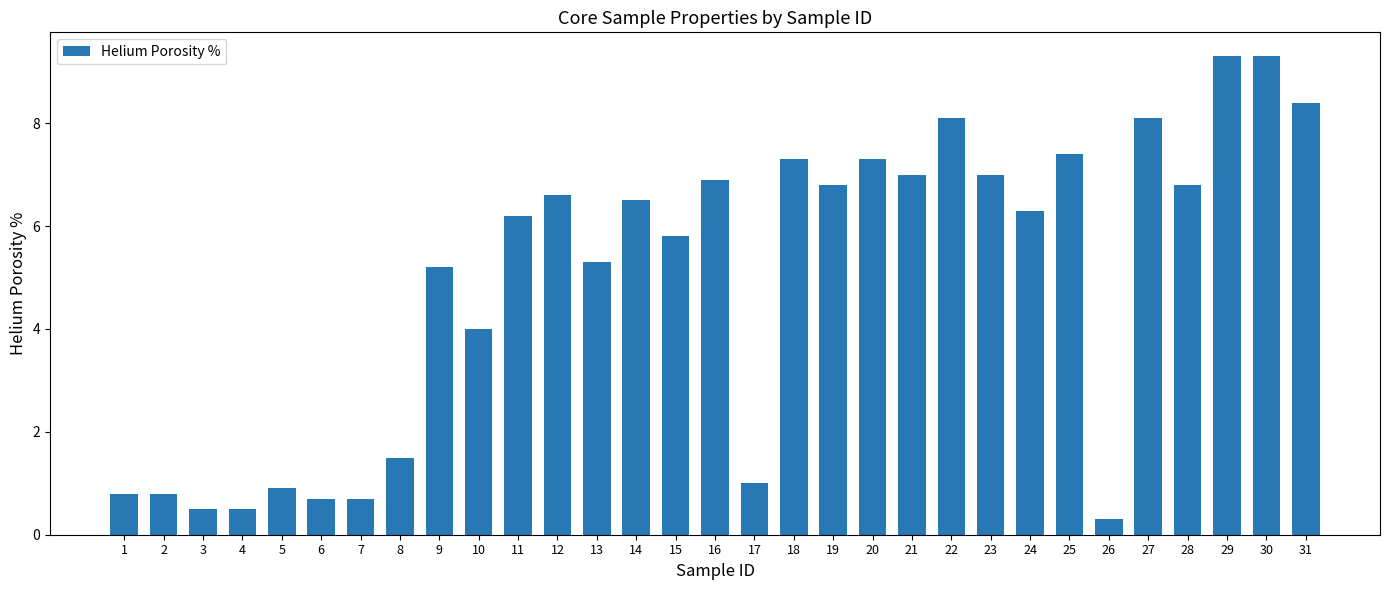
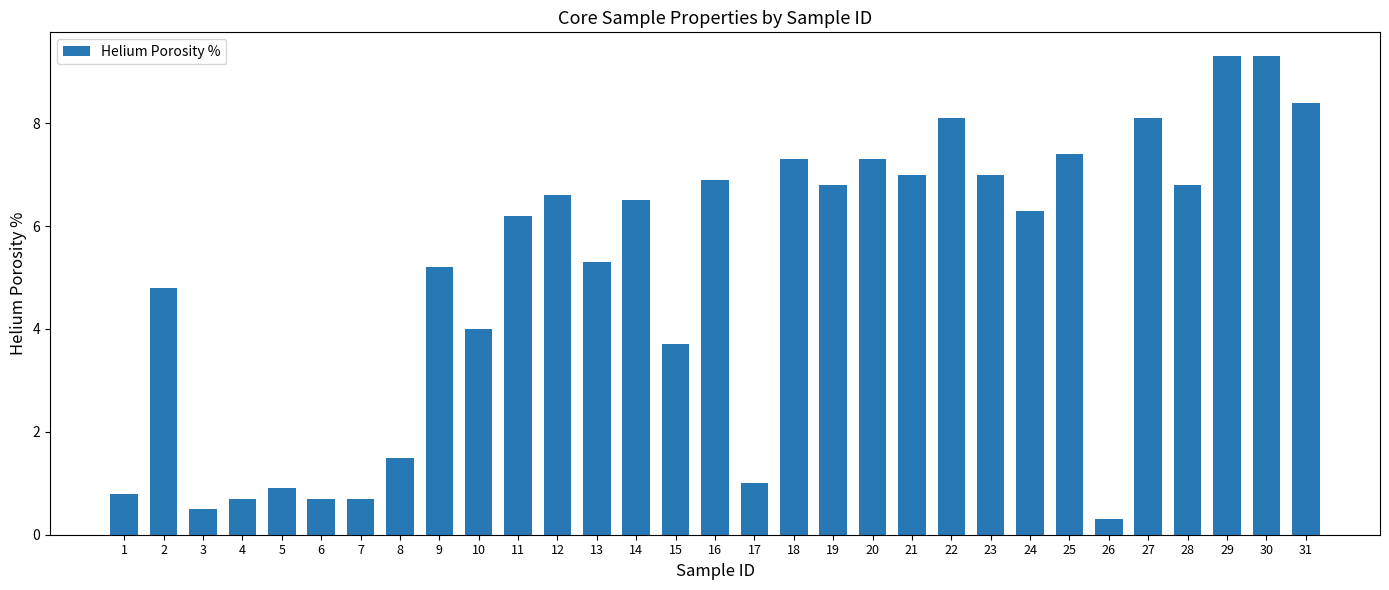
2: 0.8 -> 4.8
4: 0.5 -> 0.7
15: 5.8 -> 3.7
